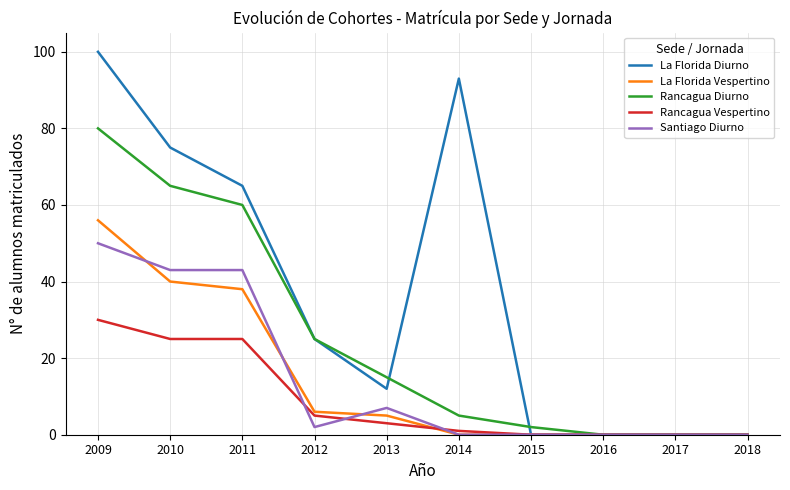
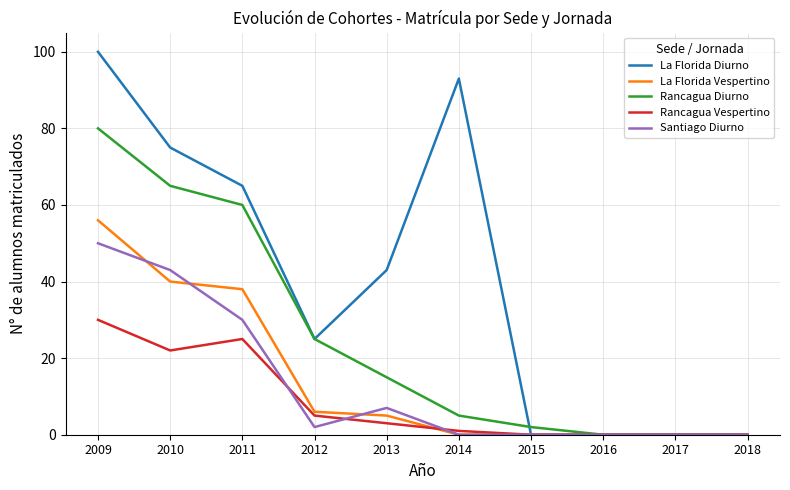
Rancagua Vespertino, 2010: 25 -> 22
Santiago Diurno, 2011: 43 -> 30
La Florida Diurno, 2013: 12 -> 43
